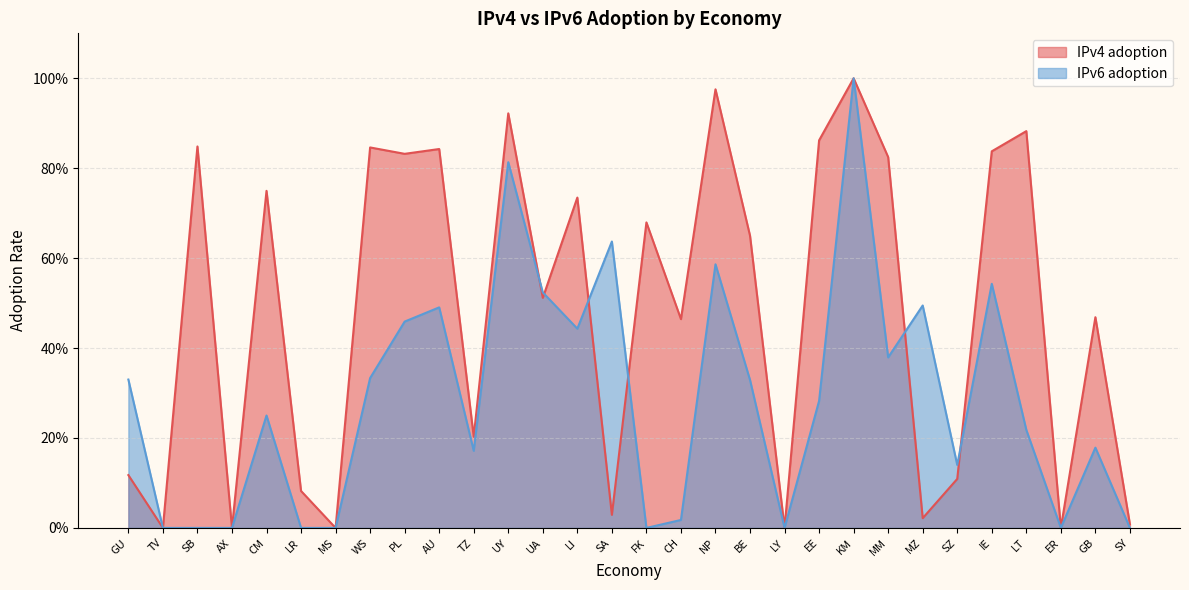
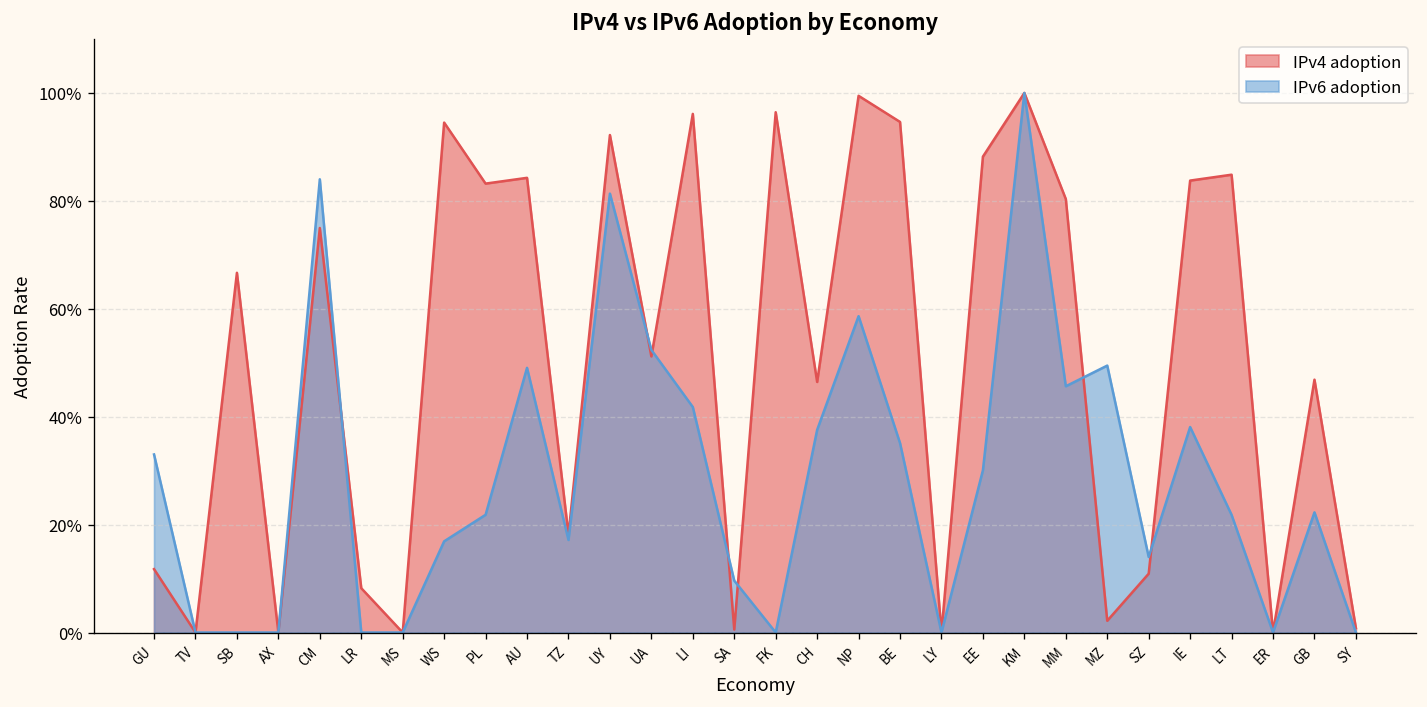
IPv4 adoption, SB: 85% -> 67%
IPv6 adoption, CM: 25% -> 84%
IPv4 adoption, WS: 85% -> 95%
IPv6 adoption, WS: 33% -> 17%
IPv6 adoption, PL: 46% -> 22%
IPv4 adoption, TZ: 20% -> 18%
IPv4 adoption, LI: 73% -> 96%
IPv6 adoption, LI: 44% -> 42%
IPv4 adoption, SA: 3% -> 1%
IPv6 adoption, SA: 64% -> 10%
IPv4 adoption, FK: 68% -> 96%
IPv6 adoption, CH: 2% -> 38%
IPv4 adoption, NP: 98% -> 99%
IPv4 adoption, BE: 65% -> 95%
IPv6 adoption, BE: 33% -> 35%
IPv4 adoption, EE: 86% -> 88%
IPv6 adoption, EE: 28% -> 30%
IPv4 adoption, MM: 82% -> 80%
IPv6 adoption, MM: 38% -> 46%
IPv6 adoption, IE: 54% -> 38%
IPv4 adoption, LT: 88% -> 85%
IPv6 adoption, GB: 18% -> 22%
